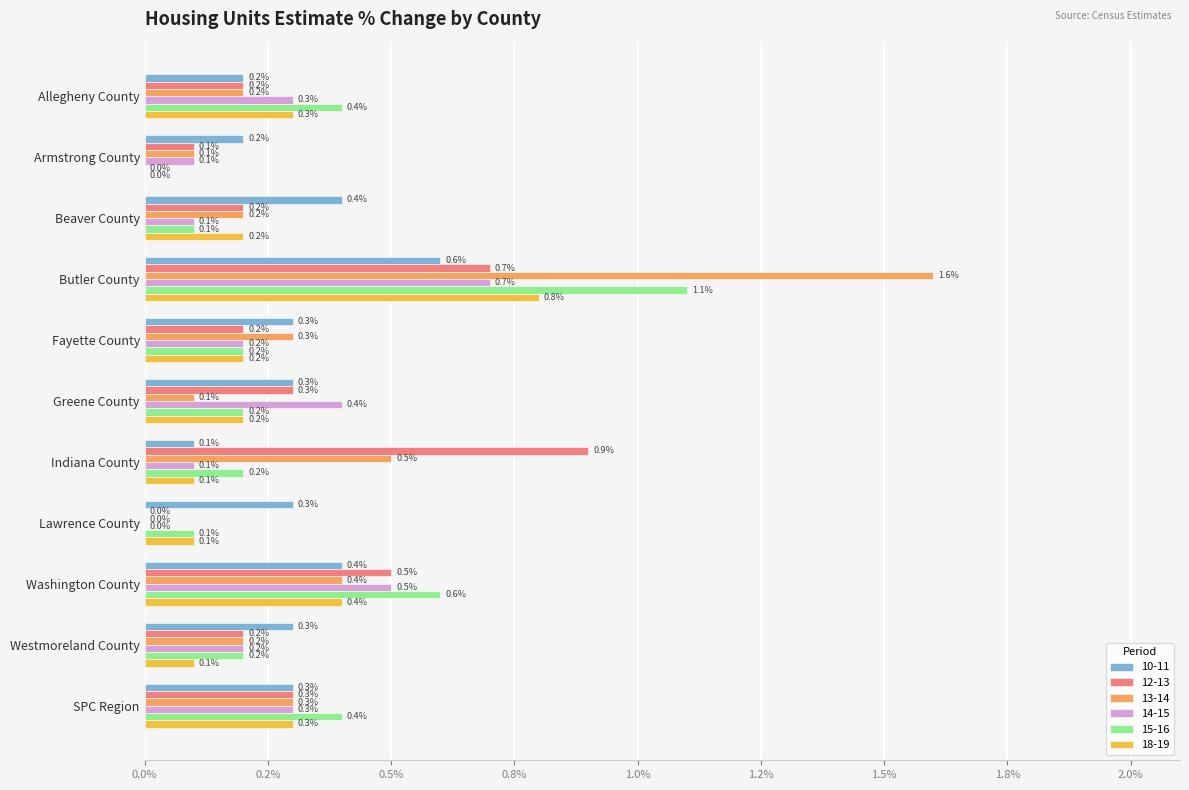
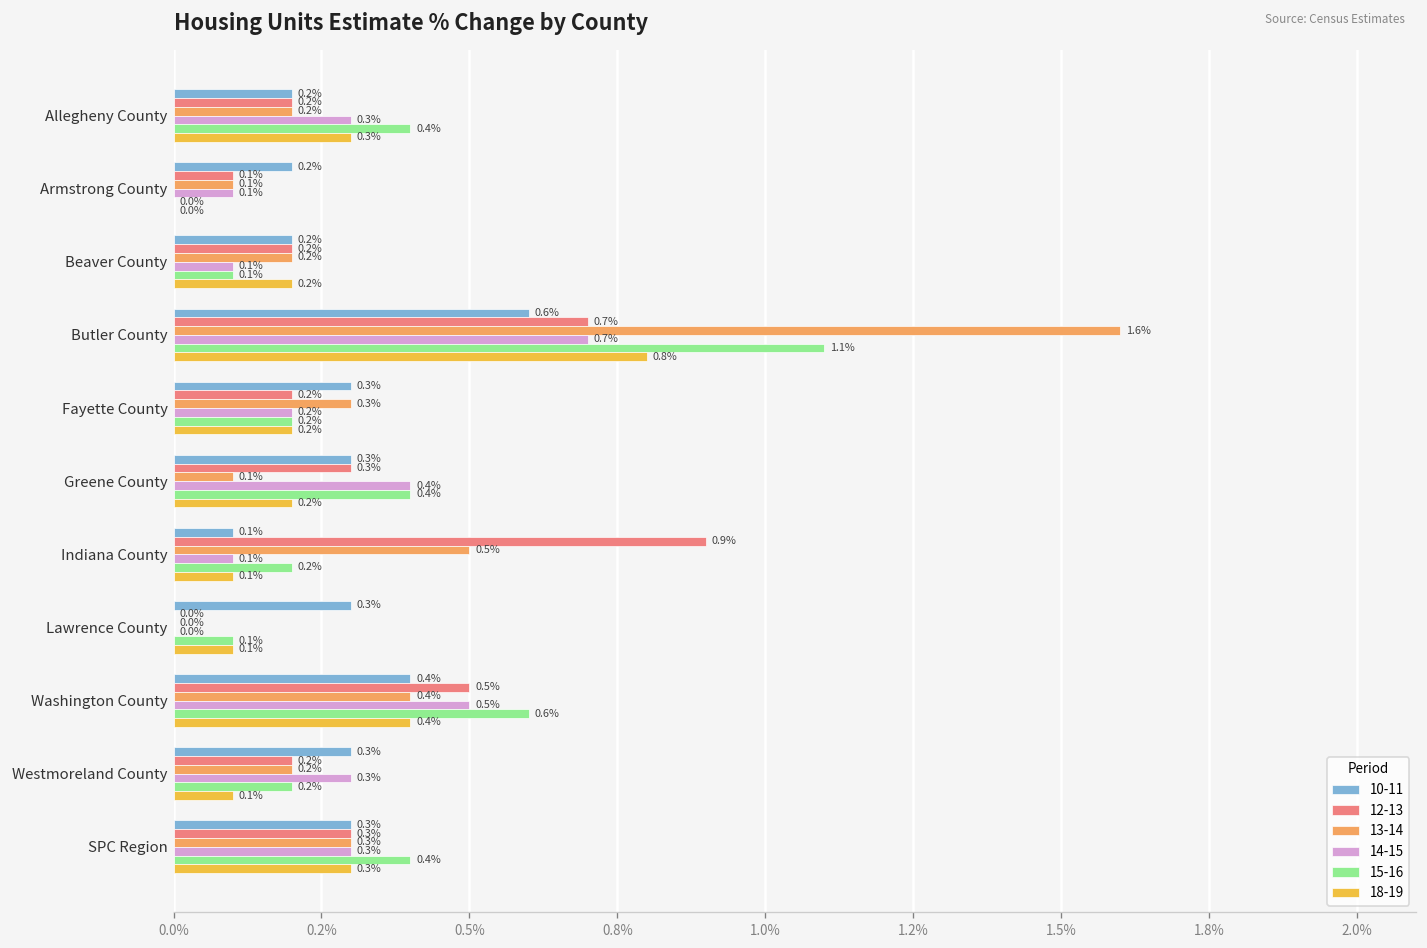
10-11, Beaver County: 0.4% -> 0.2%
15-16, Greene County: 0.2% -> 0.4%
14-15, Westmoreland County: 0.2% -> 0.3%
